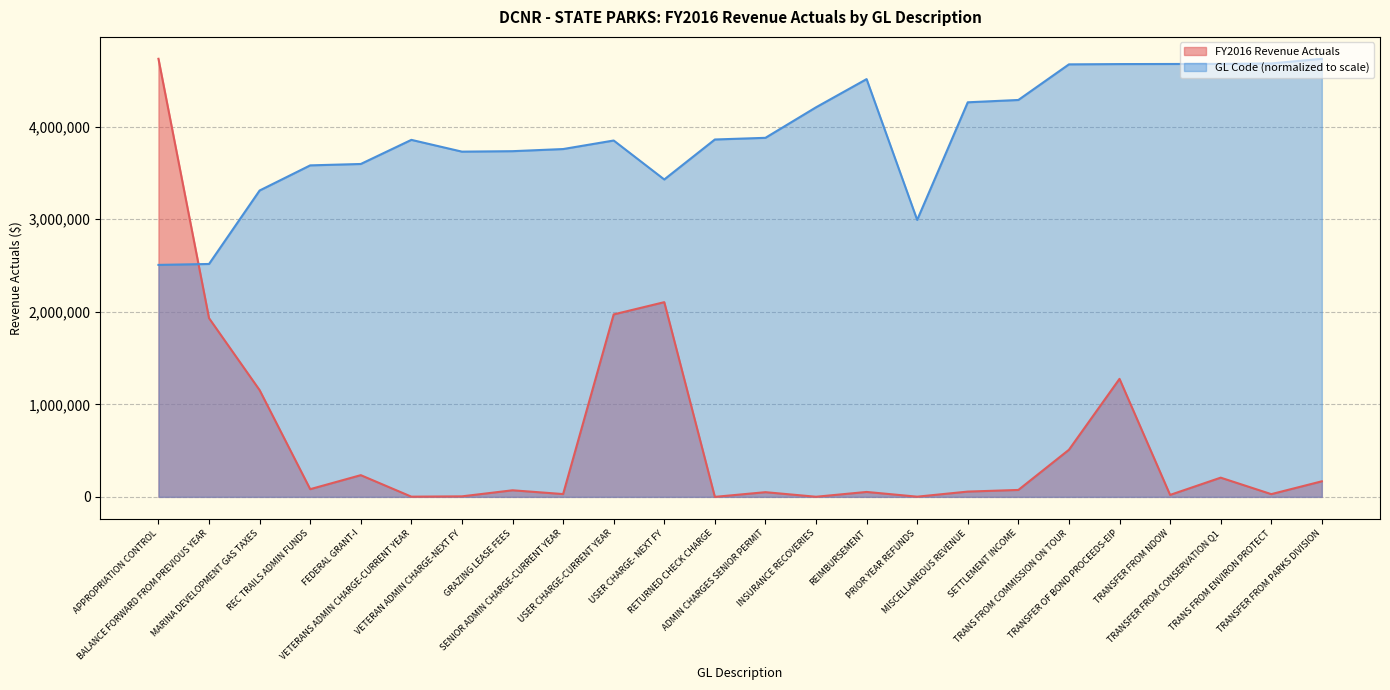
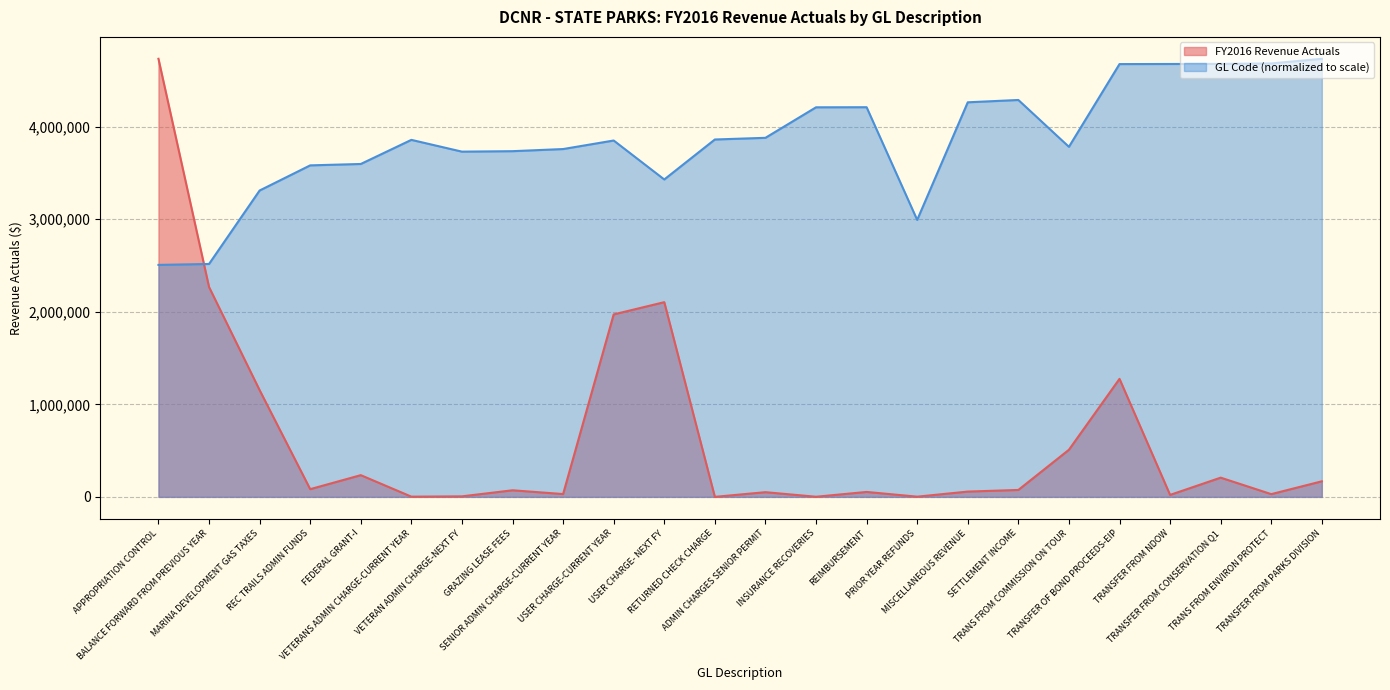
FY2016 Revenue Actuals, BALANCE FORWARD FROM PREVIOUS YEAR: 1,900,000 -> 2,300,000
GL Code (normalized to scale), REIMBURSEMENT: 4,500,000 -> 4,200,000
GL Code (normalized to scale), TRANS FROM COMMISSION ON TOUR: 4,700,000 -> 3,800,000
